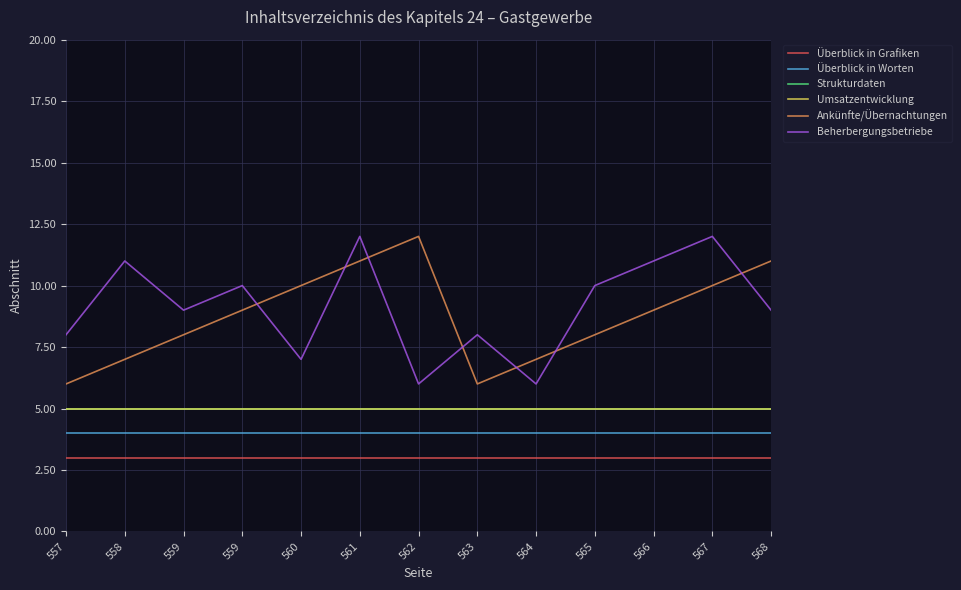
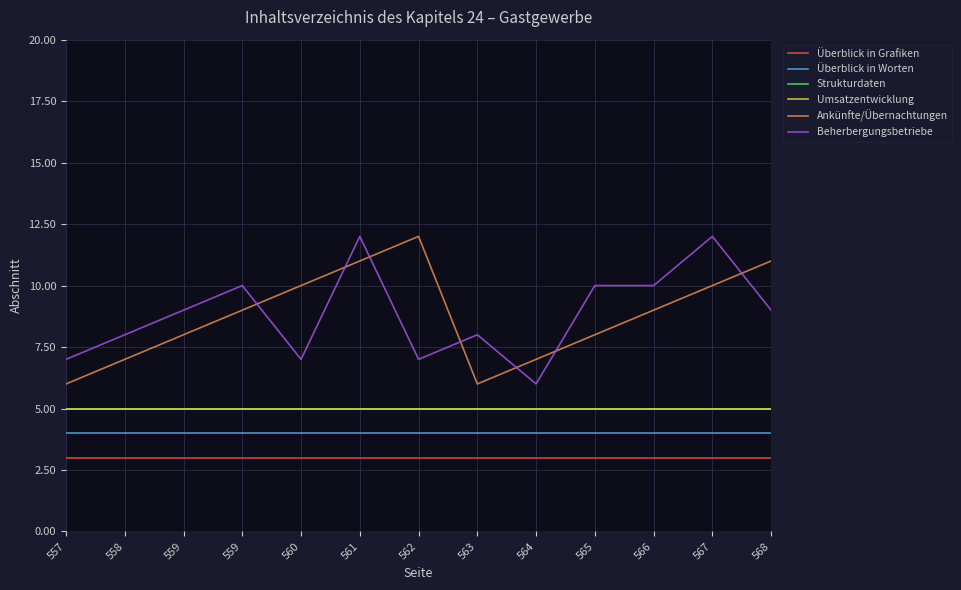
Beherbergungsbetriebe, 557: 8 -> 7
Beherbergungsbetriebe, 558: 11 -> 8
Beherbergungsbetriebe, 562: 6 -> 7
Beherbergungsbetriebe, 566: 11 -> 10
